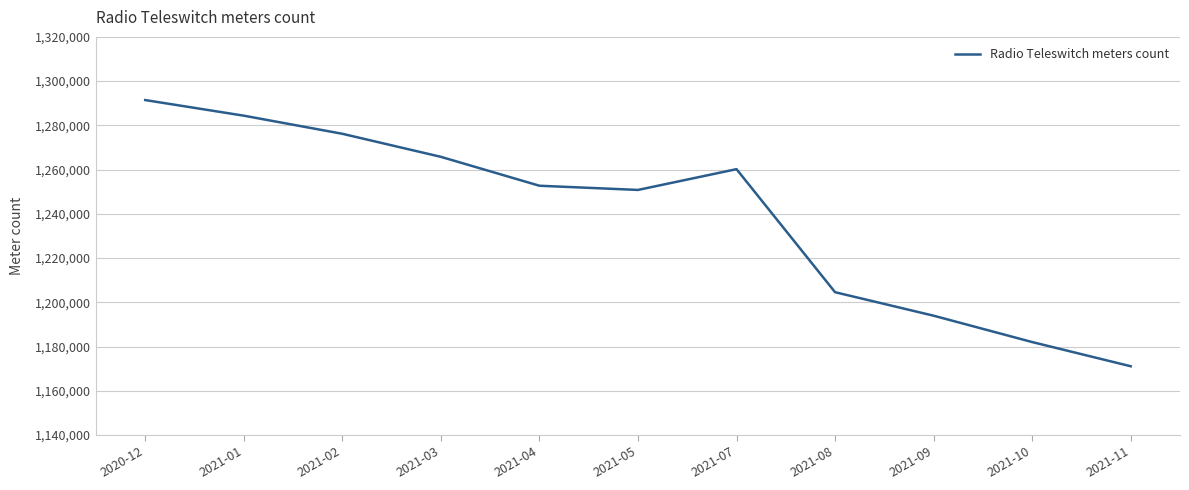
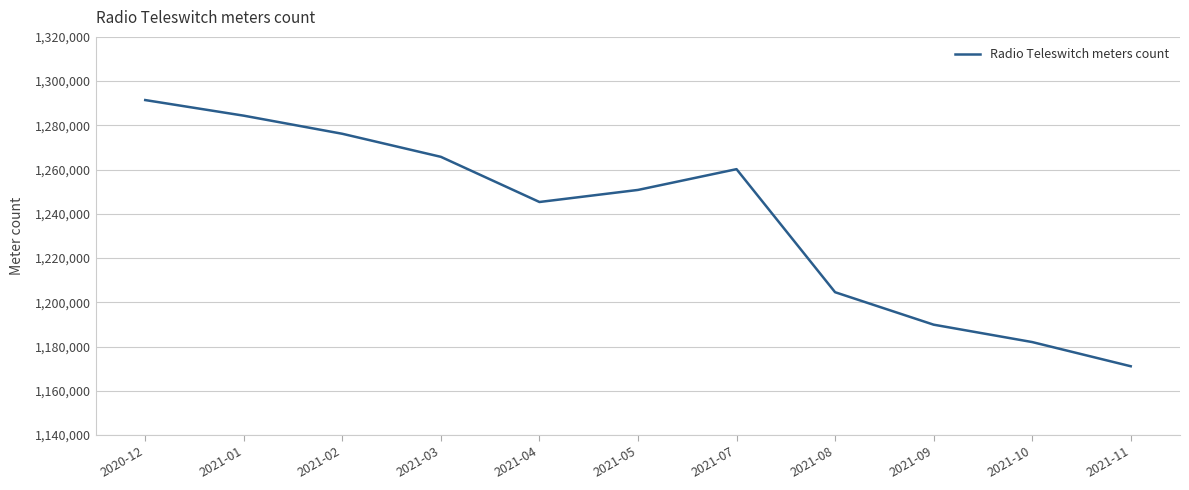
2021-04: 1,253,000 -> 1,245,000
2021-09: 1,194,000 -> 1,190,000
